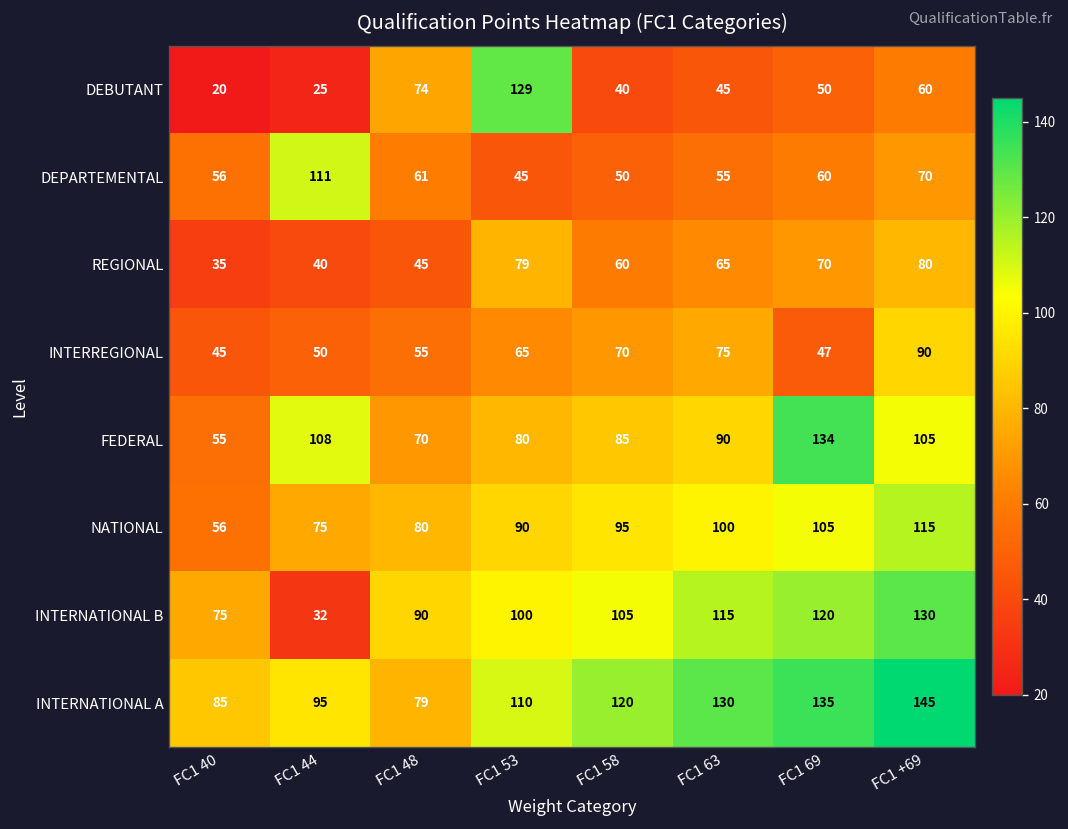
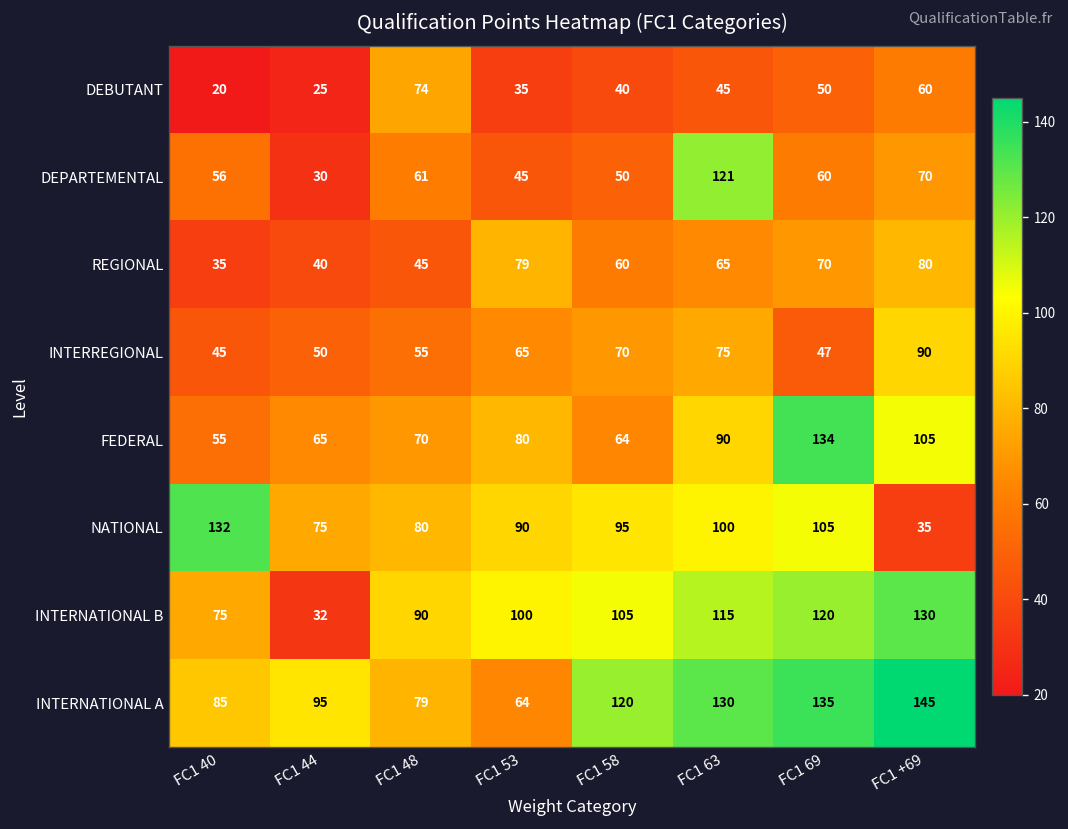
DEBUTANT, FC1 53: 129 -> 35
DEPARTEMENTAL, FC1 44: 111 -> 30
DEPARTEMENTAL, FC1 63: 55 -> 121
FEDERAL, FC1 44: 108 -> 65
FEDERAL, FC1 58: 85 -> 64
NATIONAL, FC1 40: 56 -> 132
NATIONAL, FC1 +69: 115 -> 35
INTERNATIONAL A, FC1 53: 110 -> 64
